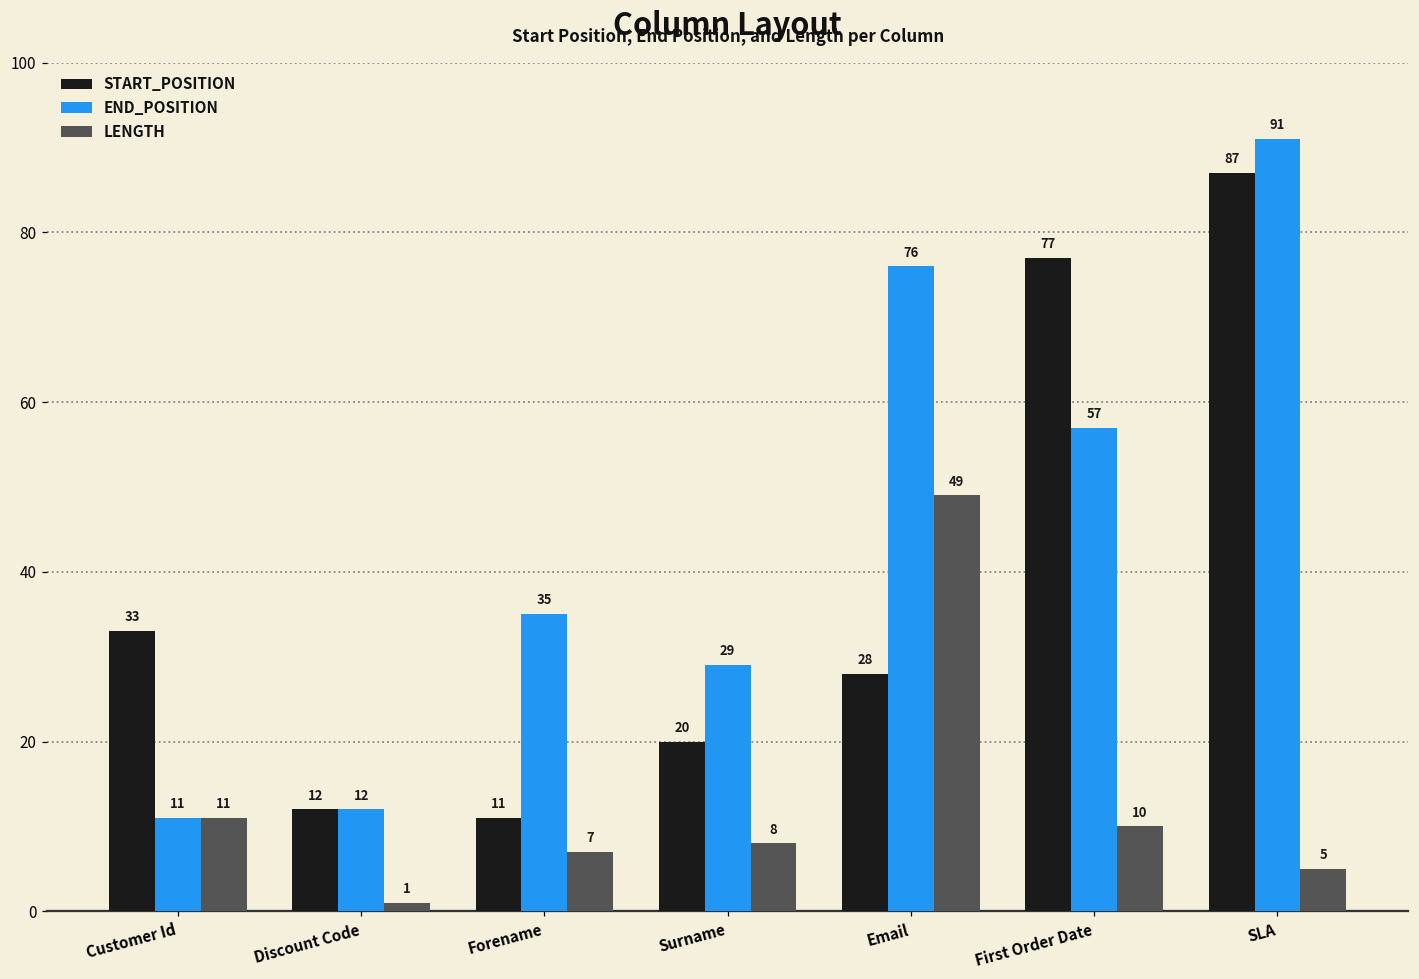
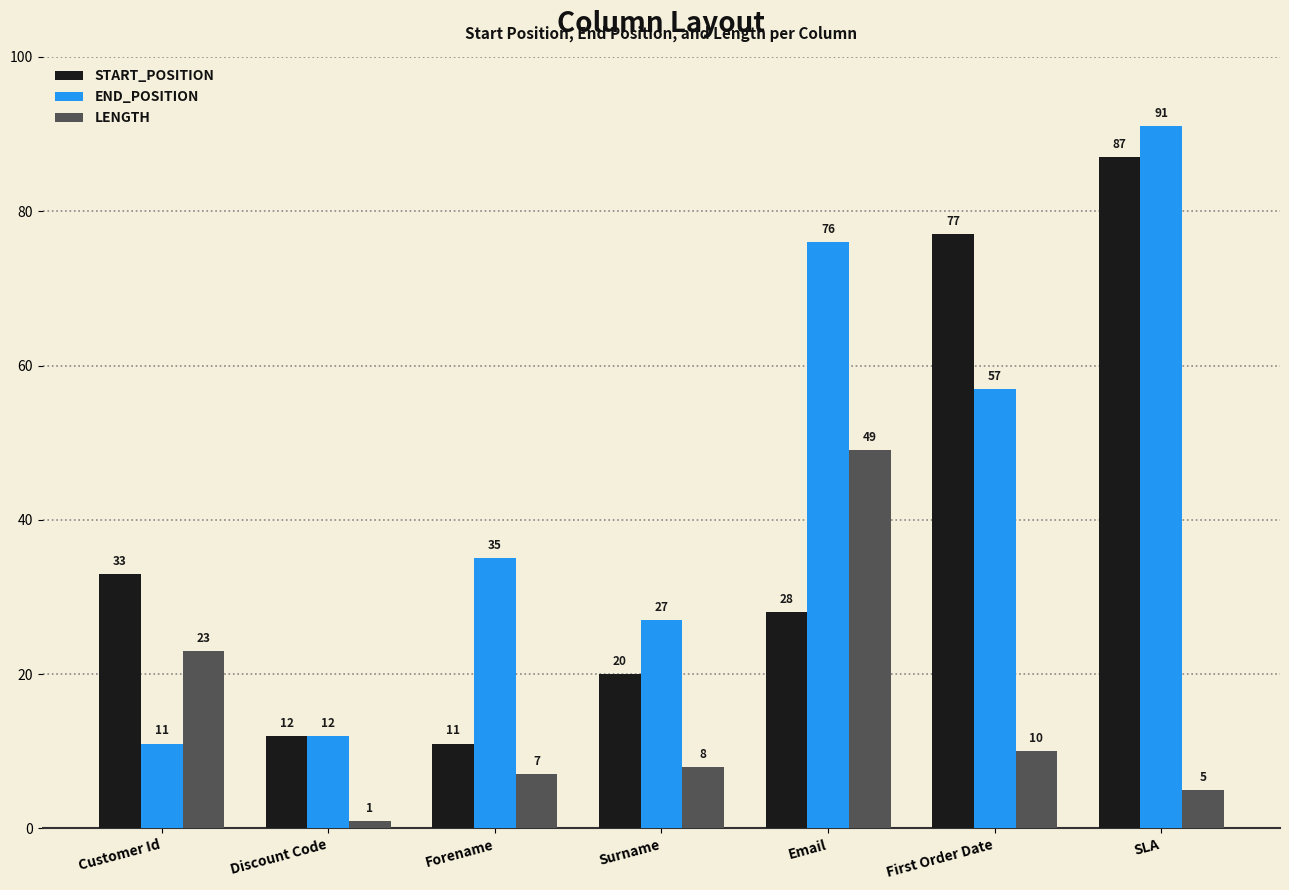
LENGTH, Customer Id: 11 -> 23
END_POSITION, Surname: 29 -> 27
